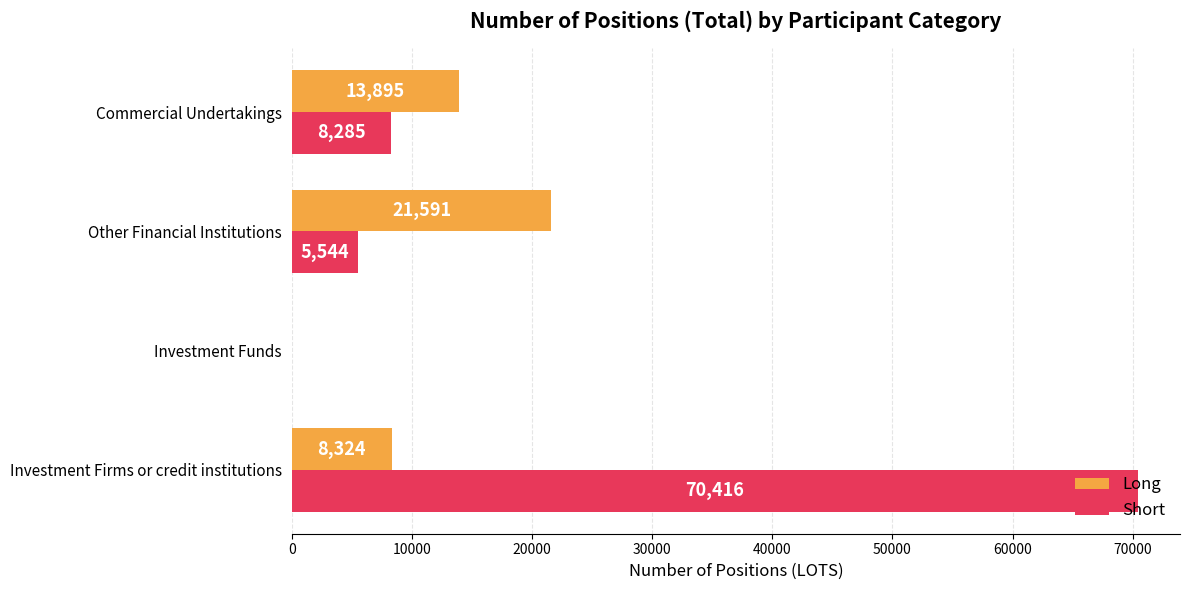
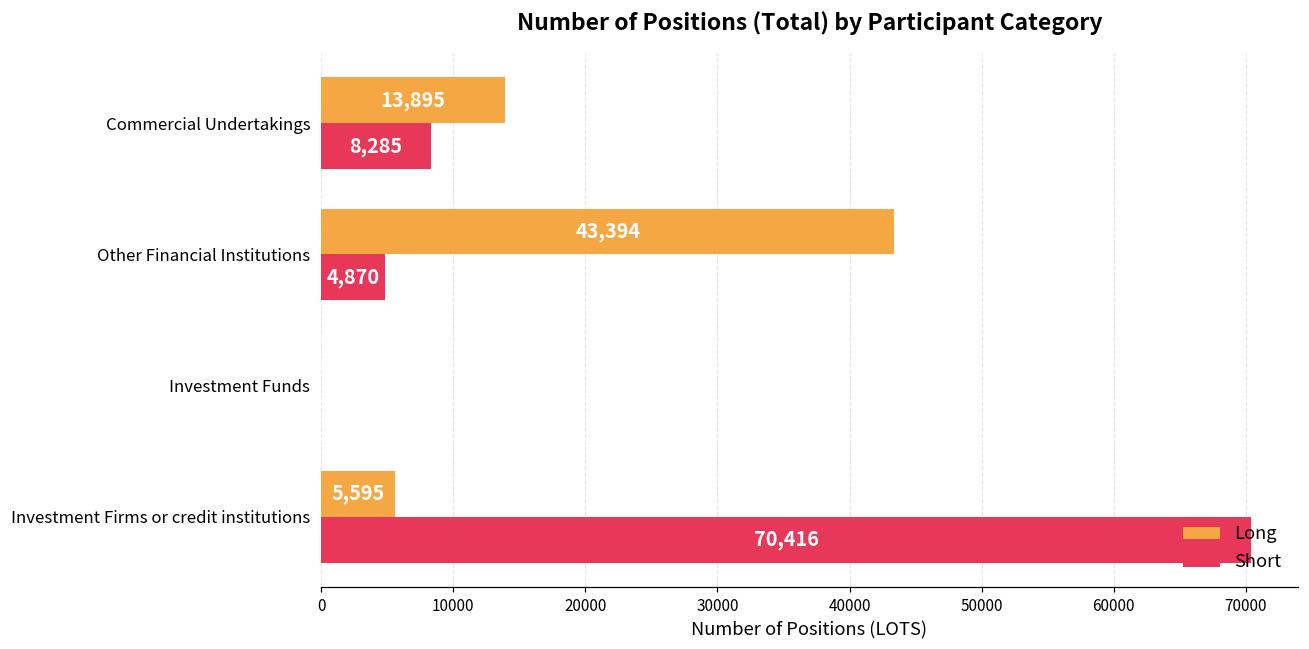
Long, Other Financial Institutions: 21,591 -> 43,394
Short, Other Financial Institutions: 5,544 -> 4,870
Long, Investment Firms or credit institutions: 8,324 -> 5,595
